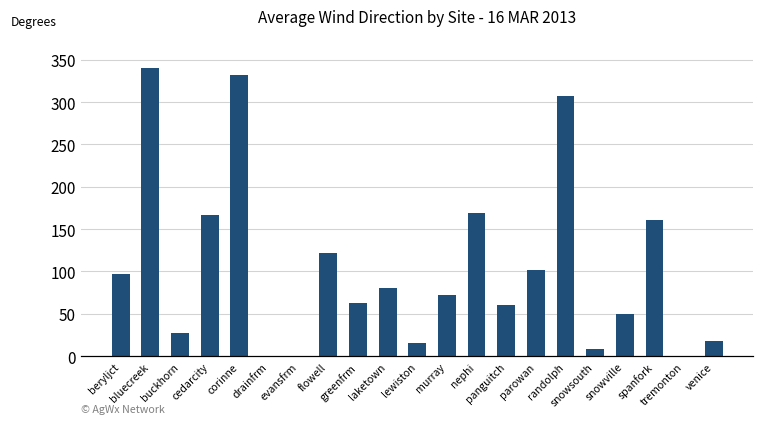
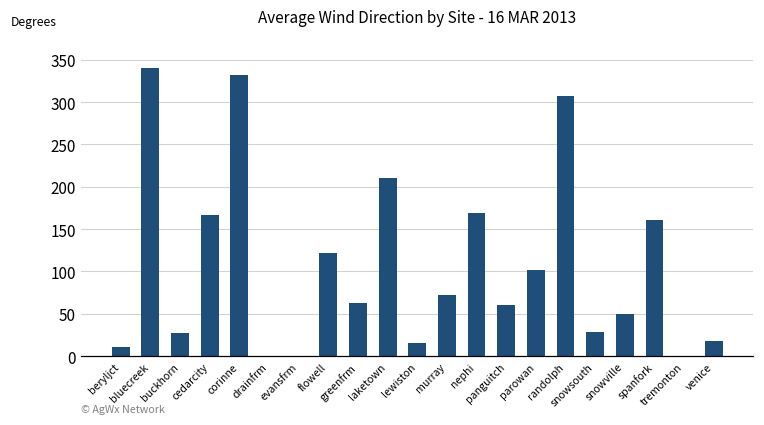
beryljct: 100 -> 10
laketown: 80 -> 210
snowsouth: 10 -> 30
